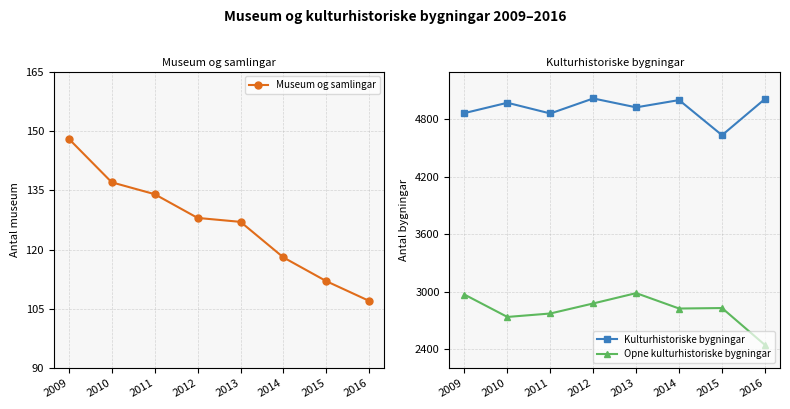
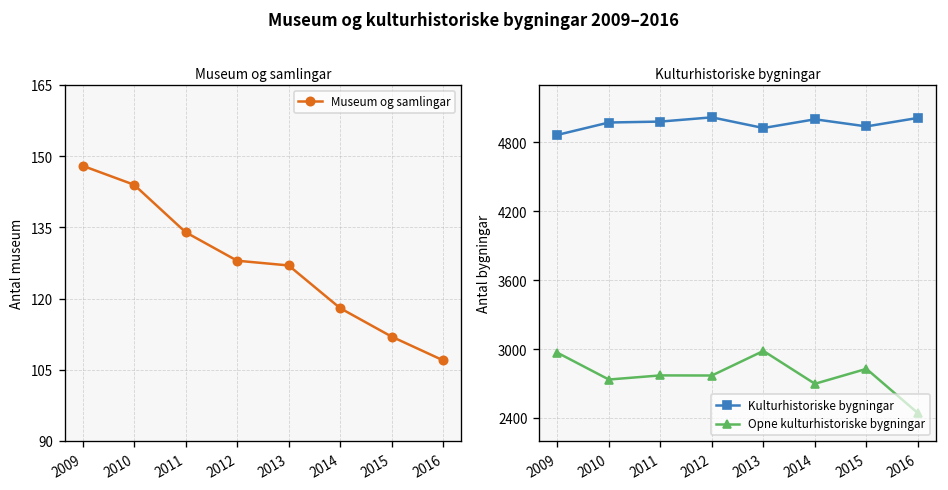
Museum og samlingar, 2010: 137 -> 144
Kulturhistoriske bygningar, Kulturhistoriske bygningar, 2011: 4900 -> 5000
Kulturhistoriske bygningar, Opne kulturhistoriske bygningar, 2012: 2900 -> 2800
Kulturhistoriske bygningar, Opne kulturhistoriske bygningar, 2014: 2800 -> 2700
Kulturhistoriske bygningar, Kulturhistoriske bygningar, 2015: 4600 -> 4900
